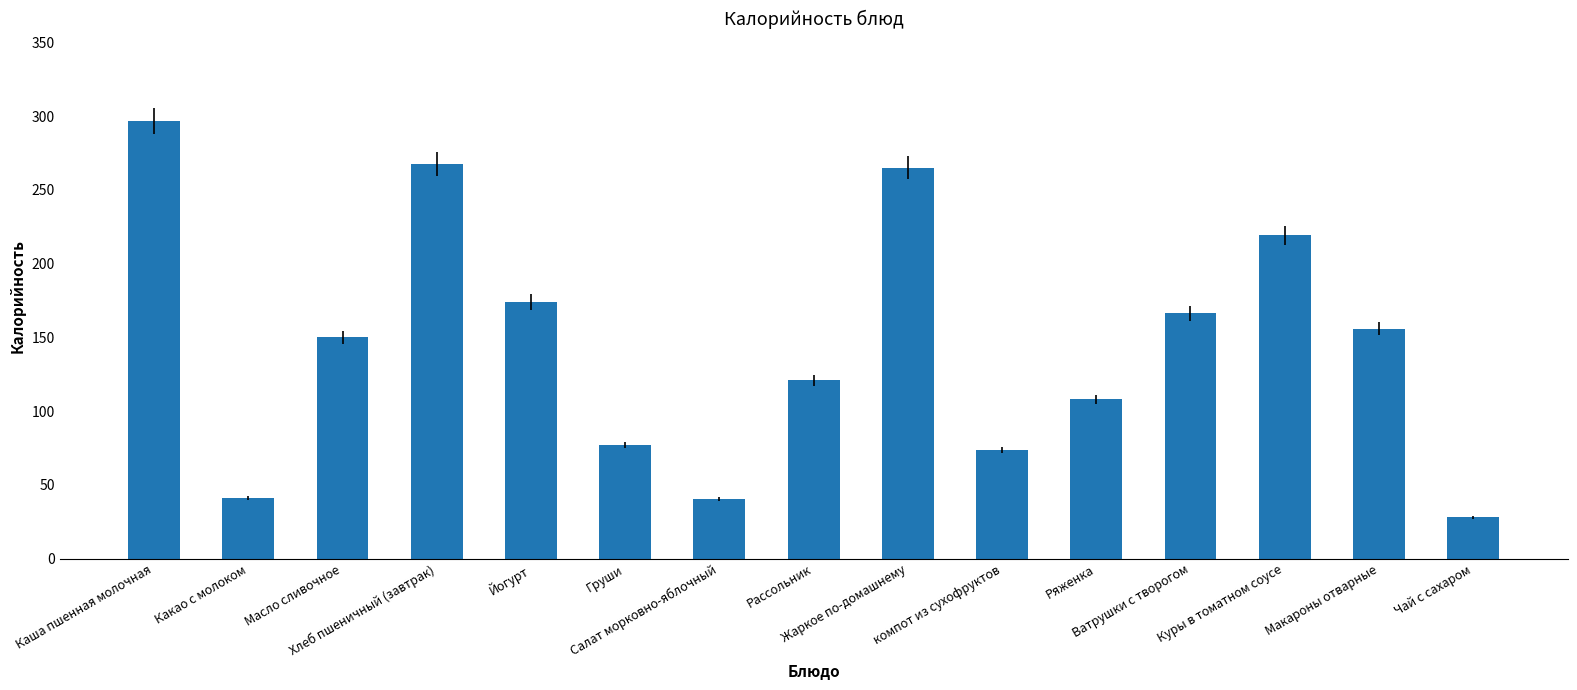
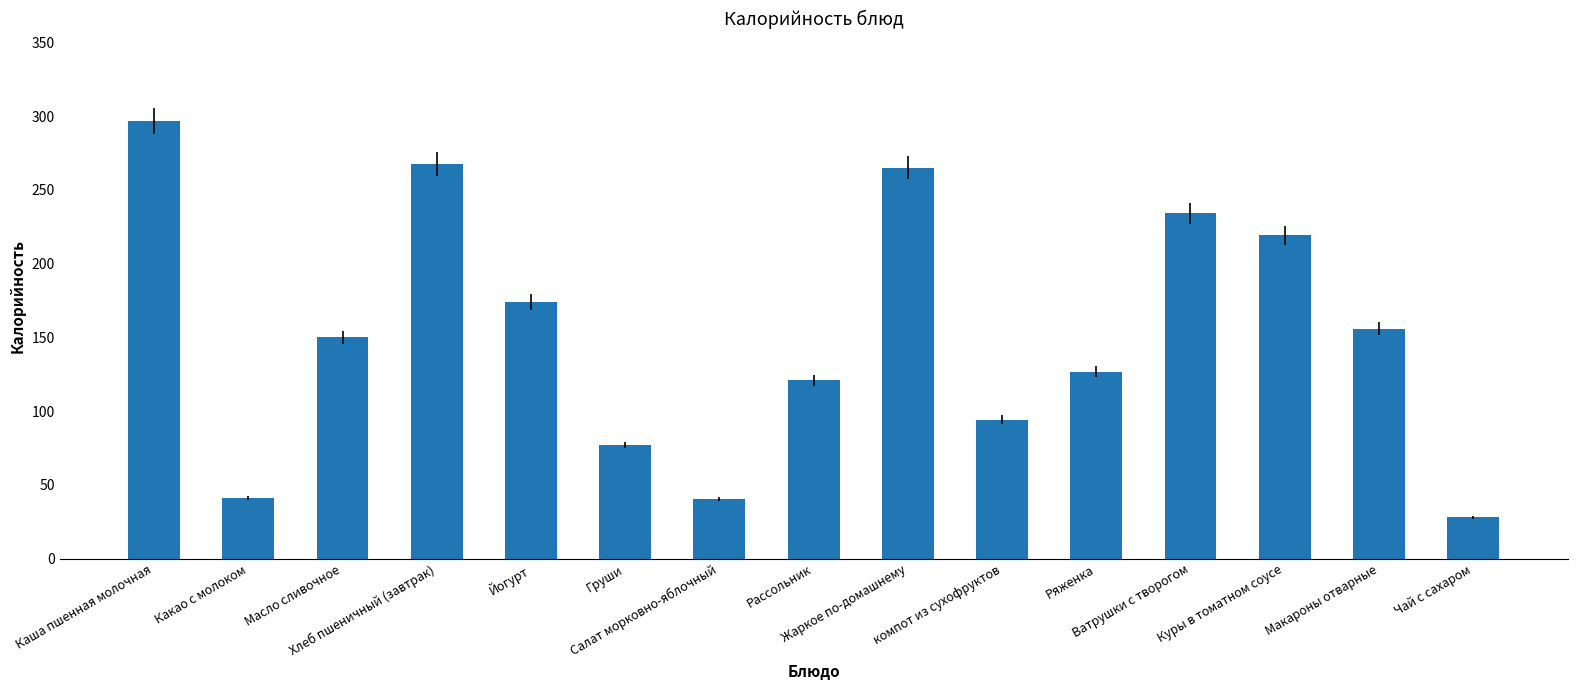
компот из сухофруктов: 74 -> 94
Ряженка: 108 -> 127
Ватрушки с творогом: 166 -> 234
